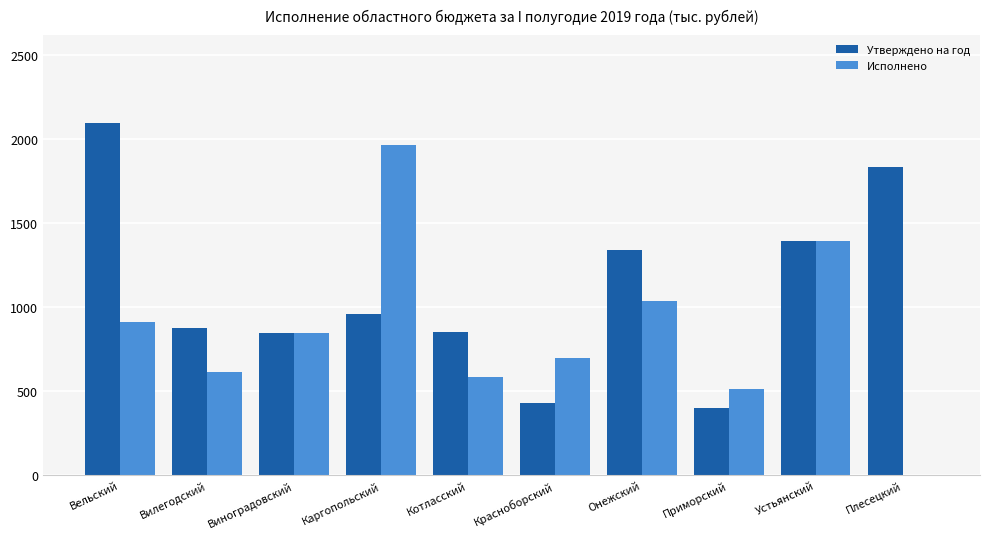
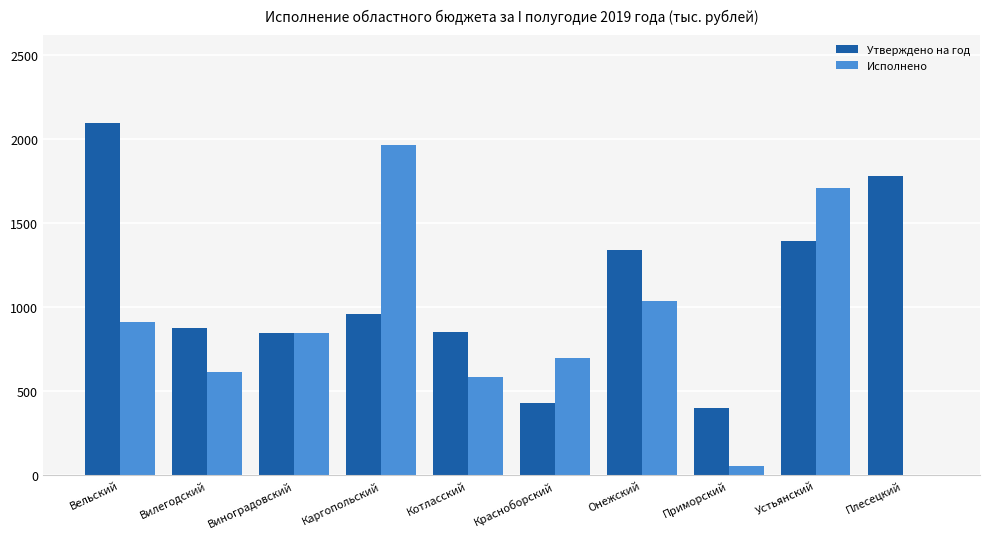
Исполнено, Приморский: 510 -> 60
Исполнено, Устьянский: 1400 -> 1710
Утверждено на год, Плесецкий: 1830 -> 1780
